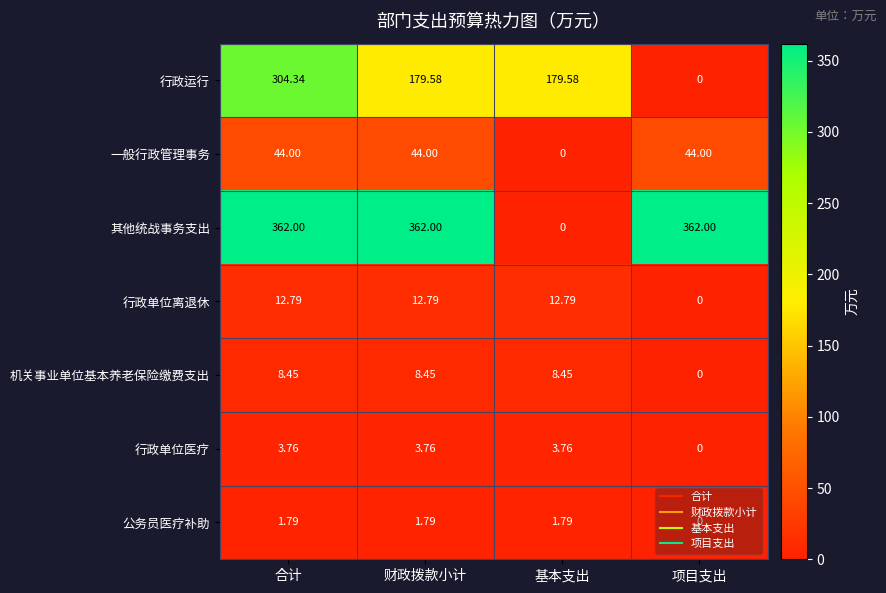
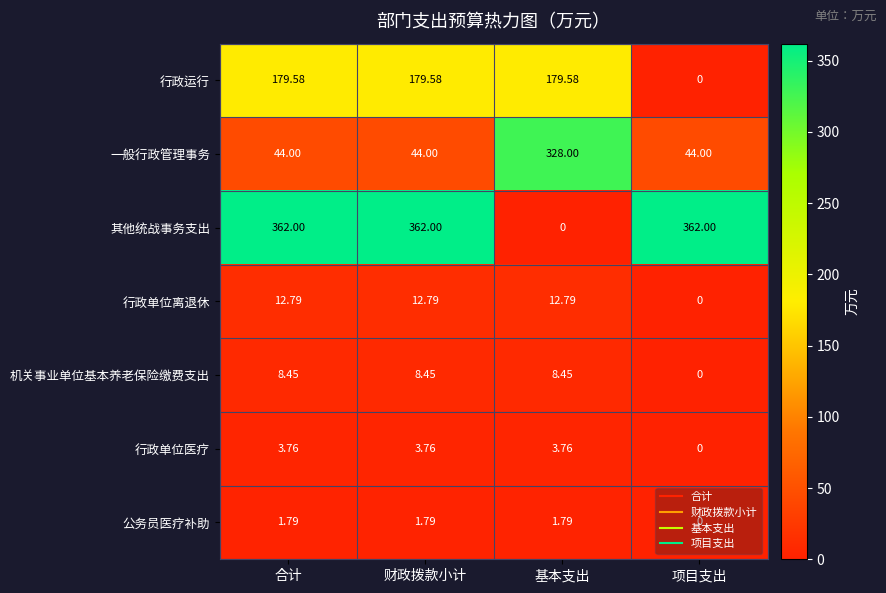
行政运行, 合计: 304.34 -> 179.58
一般行政管理事务, 基本支出: 0 -> 328.00
